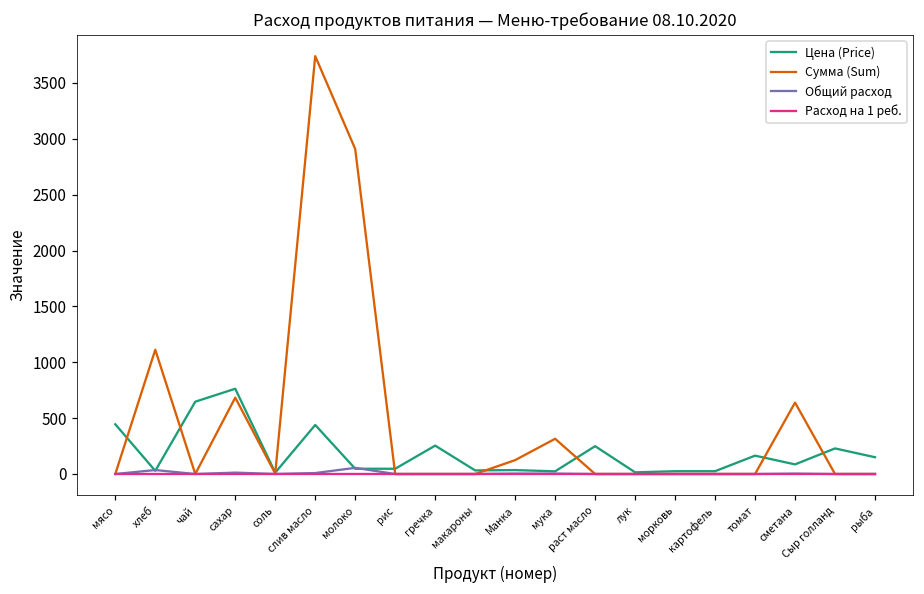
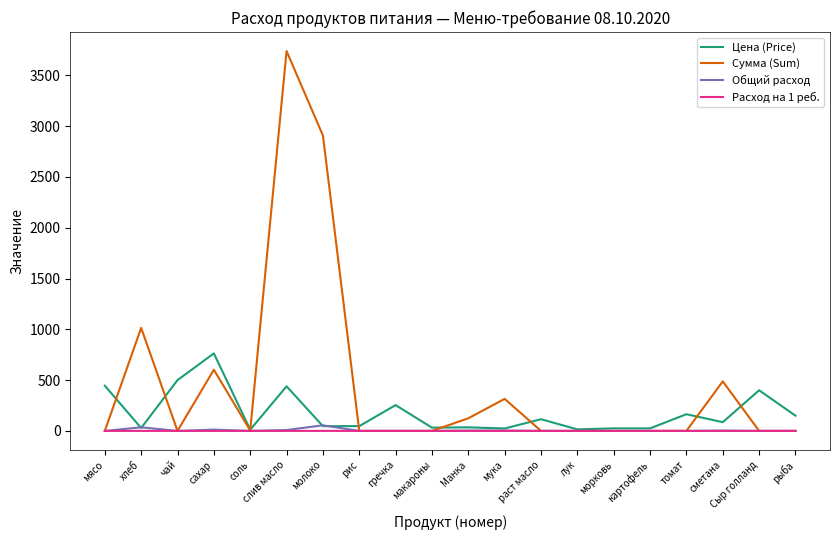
Сумма (Sum), хлеб: 1110 -> 1010
Цена (Price), чай: 650 -> 500
Сумма (Sum), сахар: 680 -> 600
Цена (Price), раст масло: 250 -> 120
Сумма (Sum), сметана: 640 -> 490
Цена (Price), Сыр голланд: 230 -> 400
